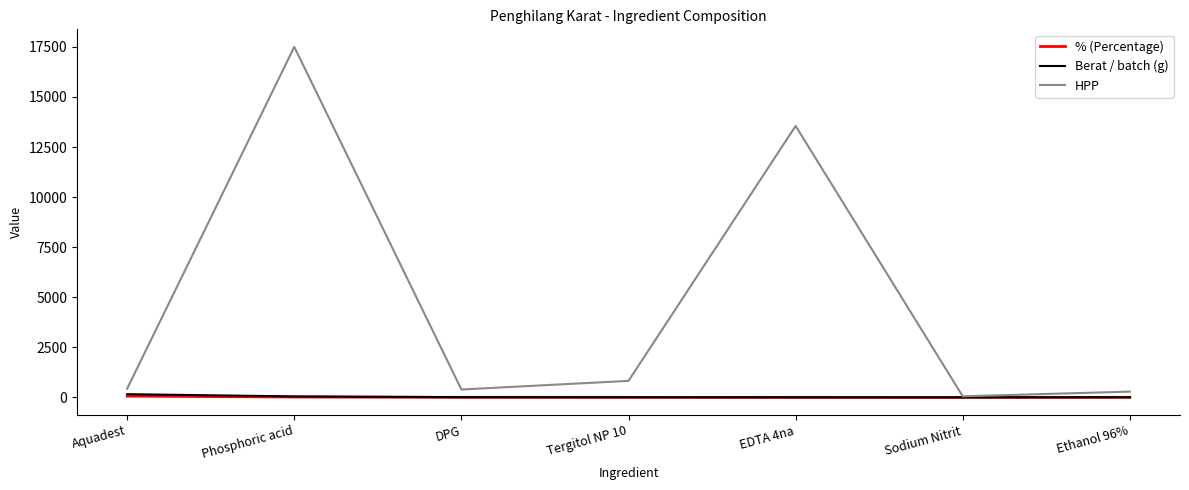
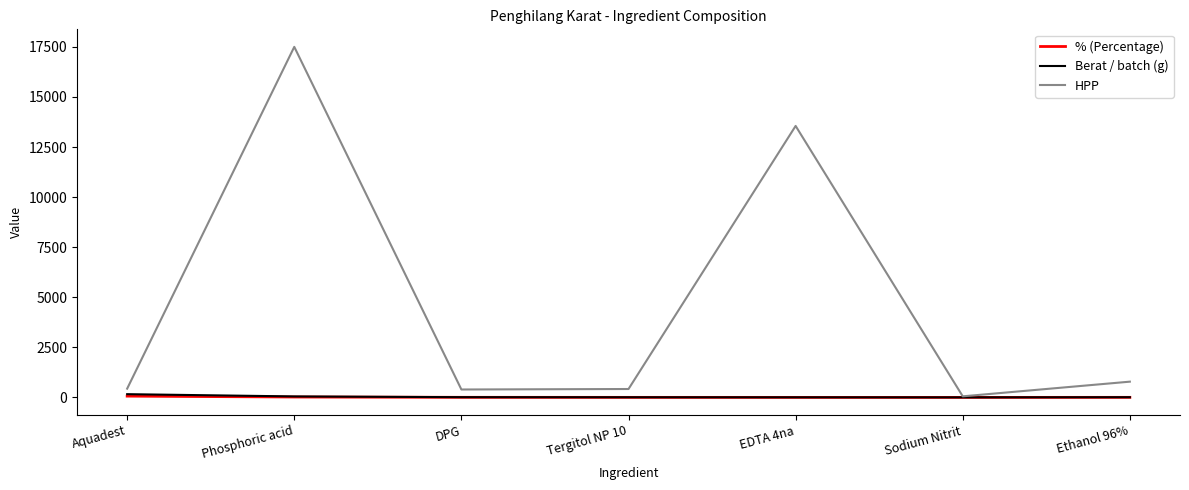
HPP, Tergitol NP 10: 800 -> 400
HPP, Ethanol 96%: 300 -> 800
